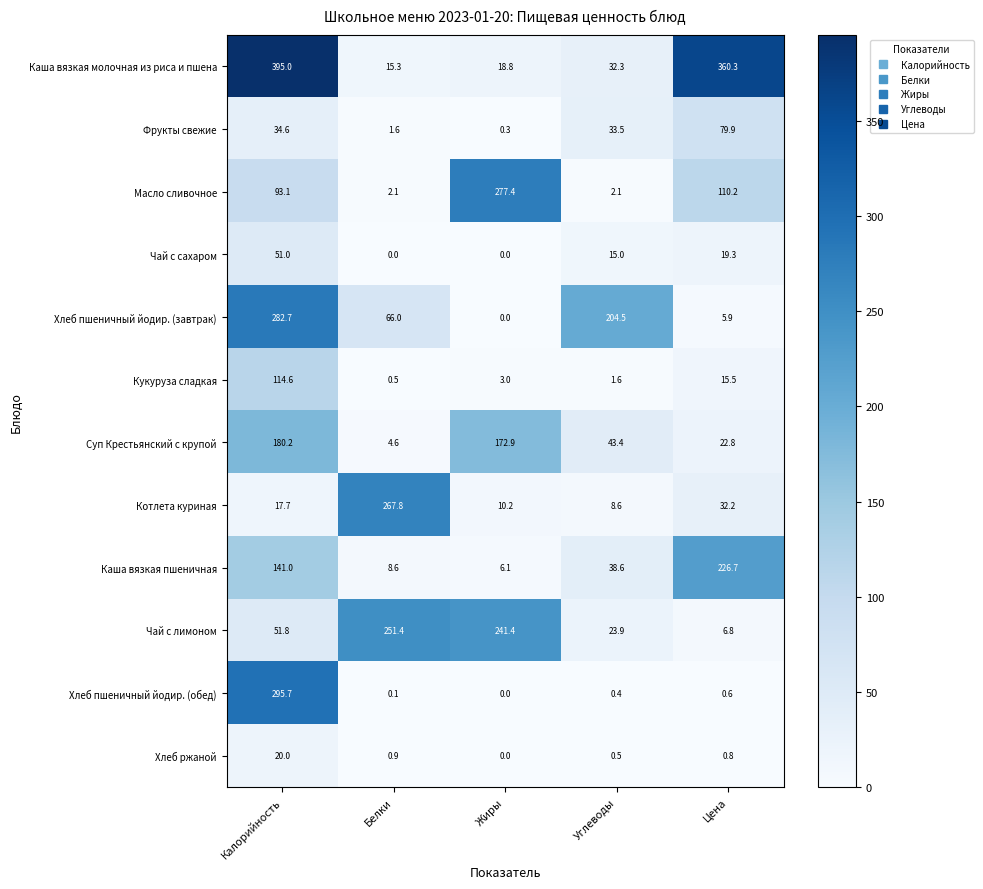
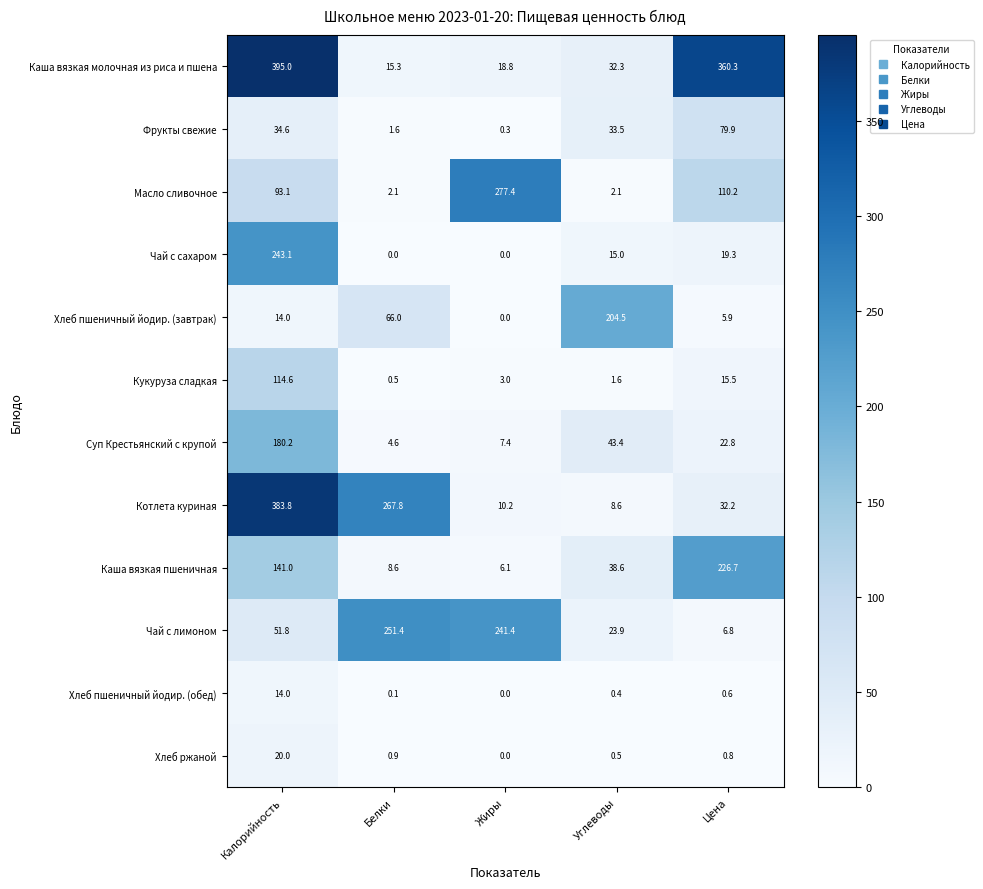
Чай с сахаром, Калорийность: 51.0 -> 243.1
Хлеб пшеничный йодир. (завтрак), Калорийность: 282.7 -> 14.0
Суп Крестьянский с крупой, Жиры: 172.9 -> 7.4
Котлета куриная, Калорийность: 17.7 -> 383.8
Хлеб пшеничный йодир. (обед), Калорийность: 295.7 -> 14.0
